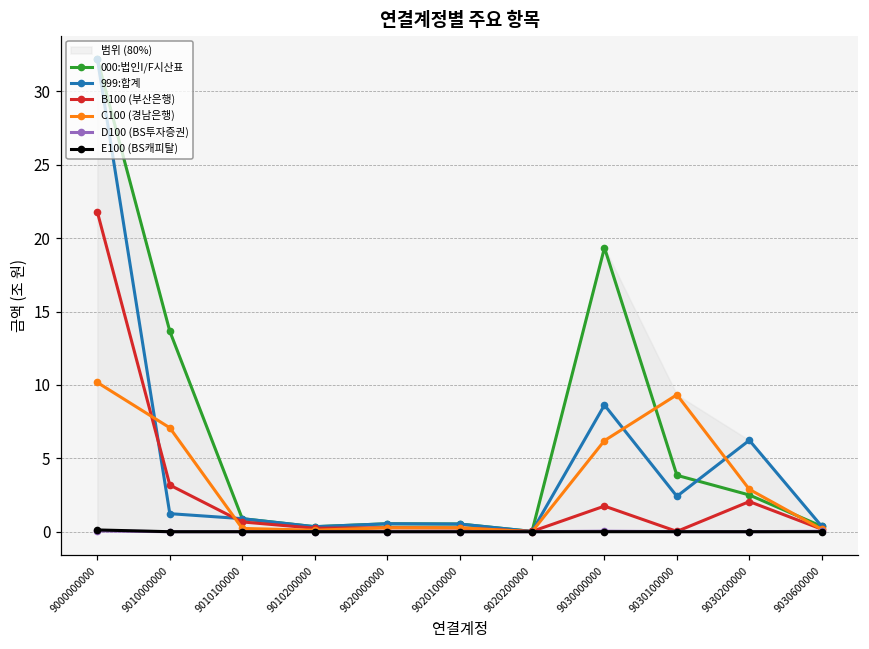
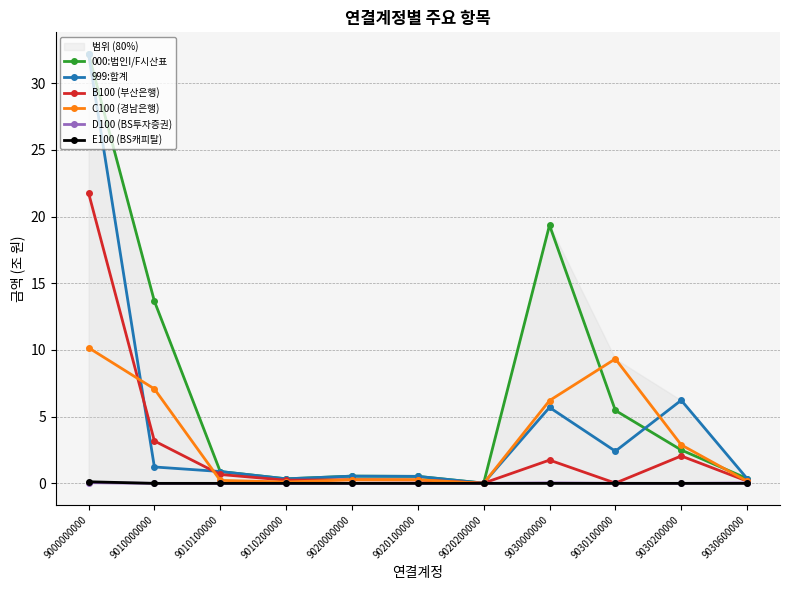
999:합계, 9030000000: 8.6 -> 5.7
000:법인I/F시산표, 9030100000: 3.8 -> 5.5
